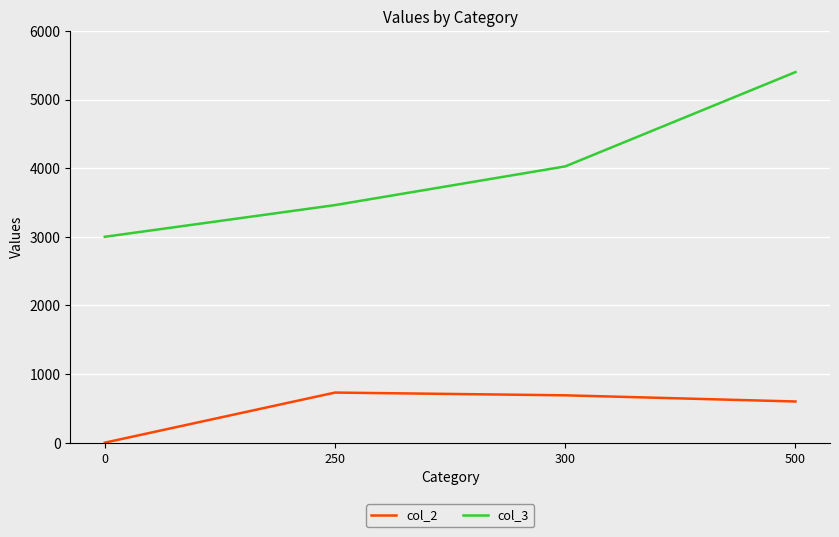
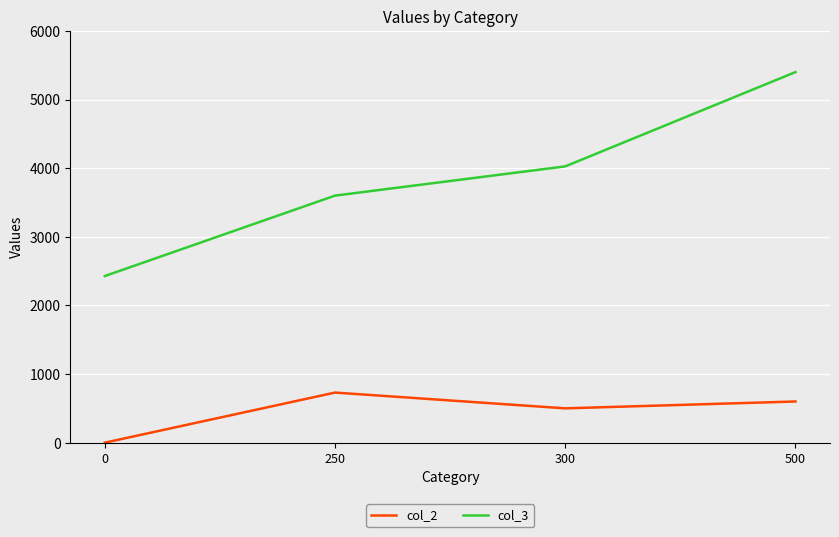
col_3, 0: 3000 -> 2400
col_3, 250: 3500 -> 3600
col_2, 300: 700 -> 500
